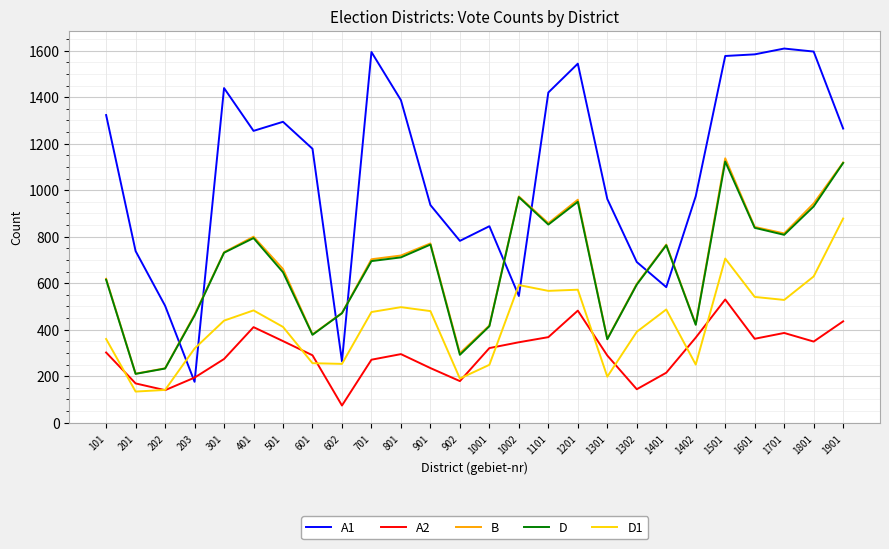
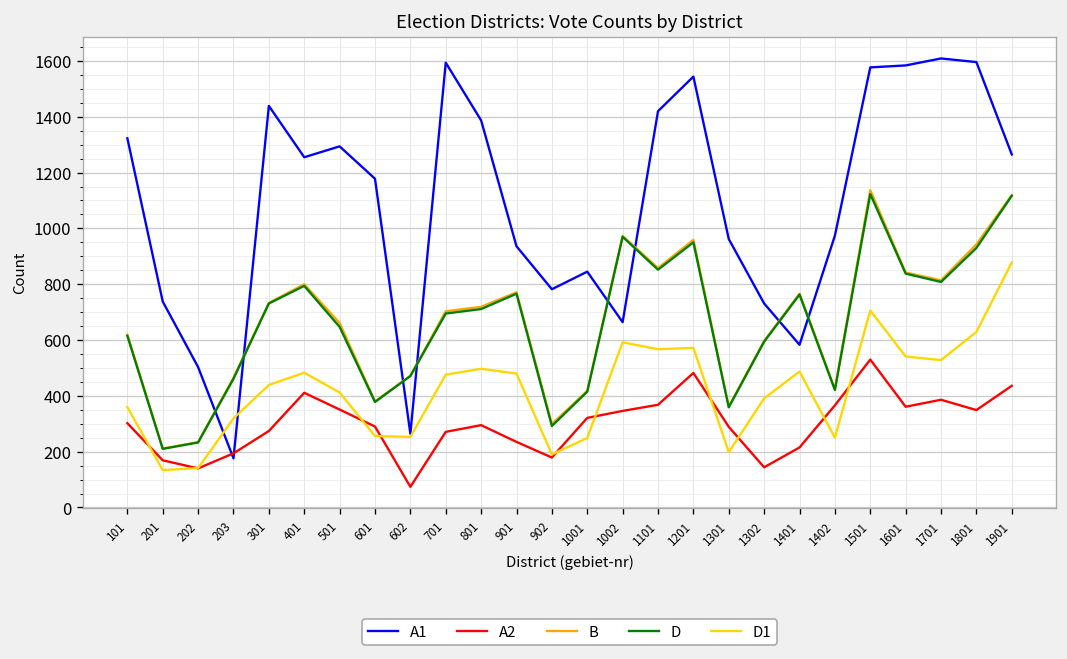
A1, 1002: 550 -> 660
A1, 1302: 690 -> 730
